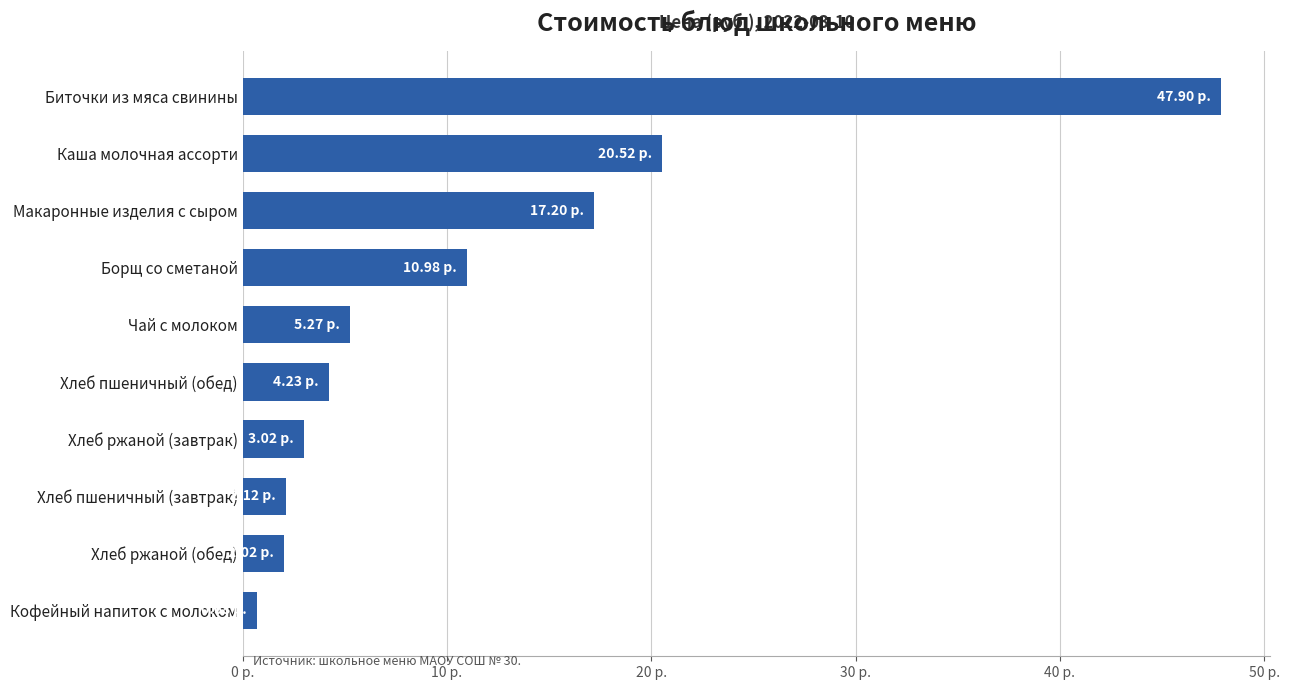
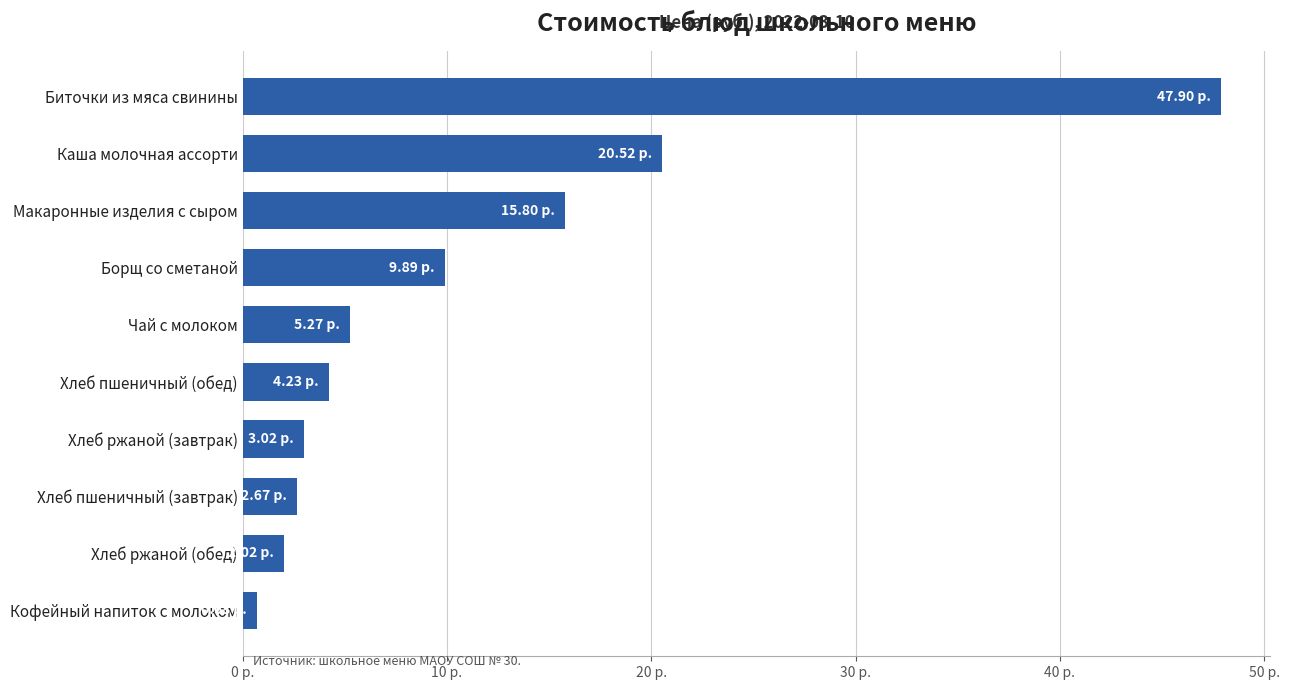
Макаронные изделия с сыром: 17.20 -> 15.80
Борщ со сметаной: 10.98 -> 9.89
Хлеб пшеничный (завтрак): 2.12 -> 2.67
